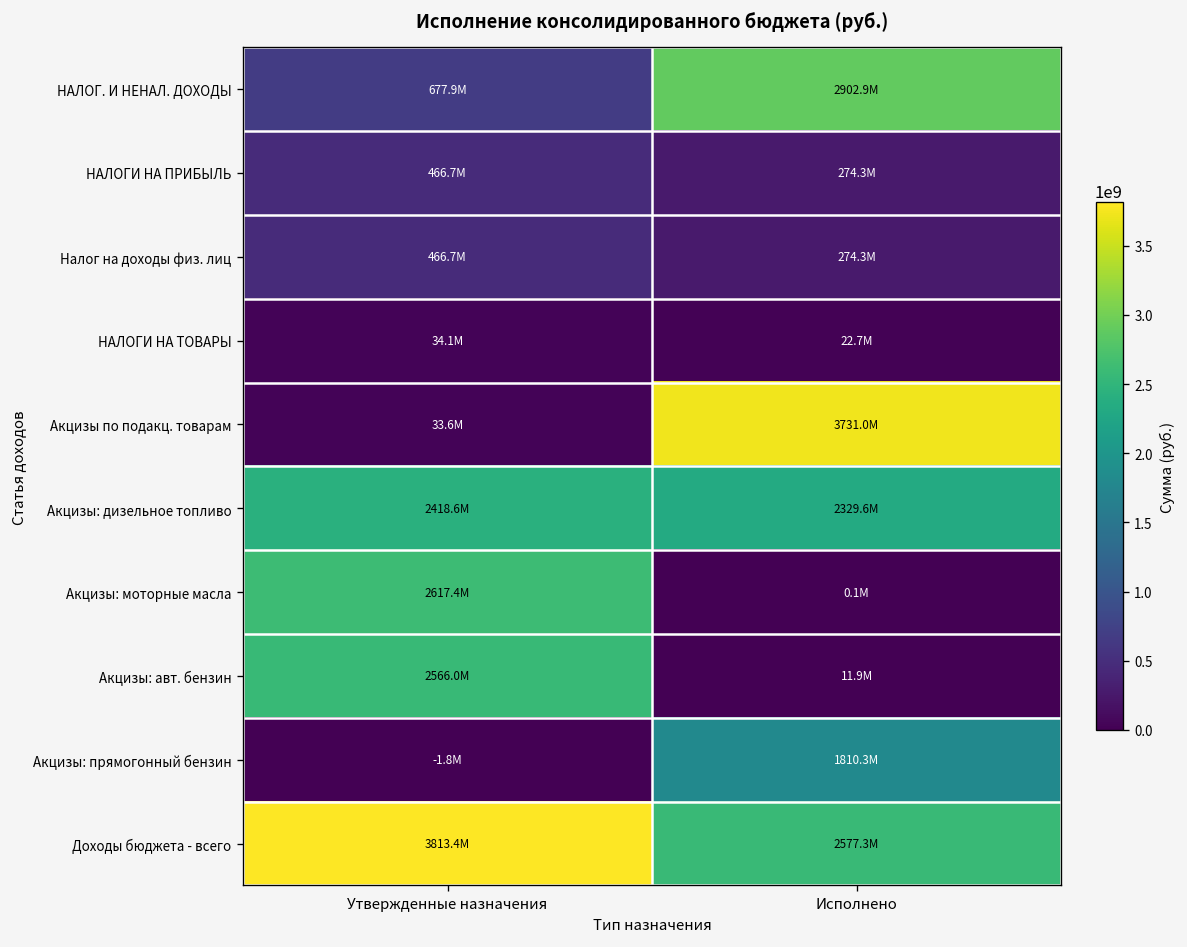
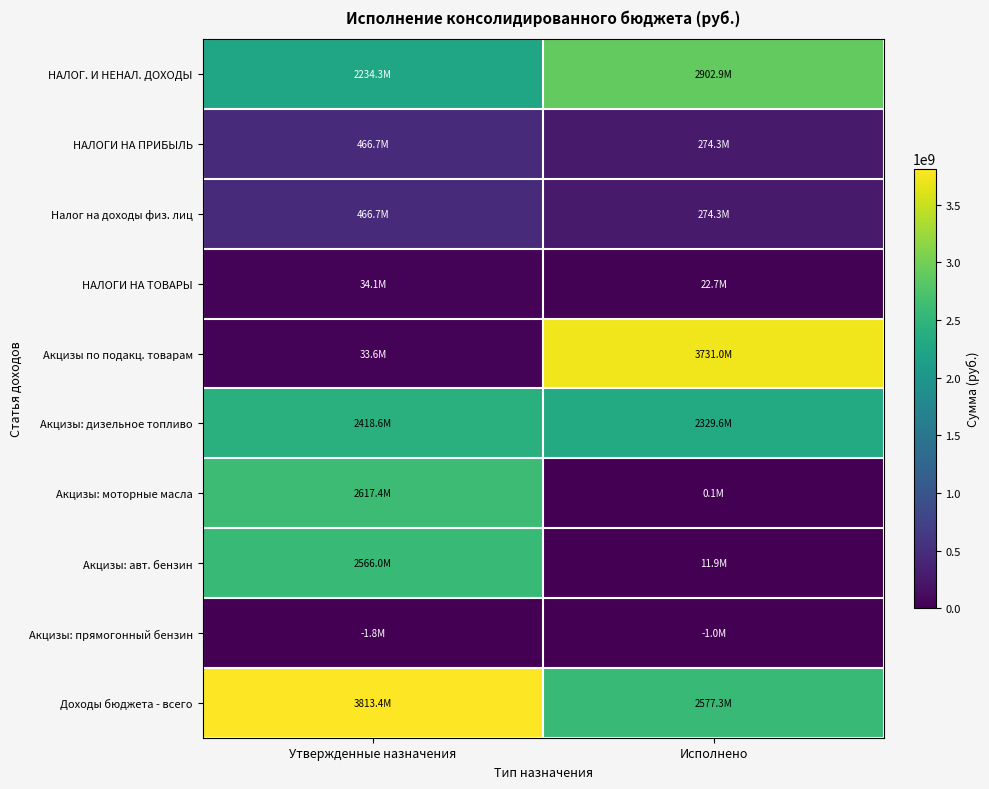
НАЛОГ. И НЕНАЛ. ДОХОДЫ, Утвержденные назначения: 677.9M -> 2234.3M
Акцизы: прямогонный бензин, Исполнено: 1810.3M -> -1.0M
